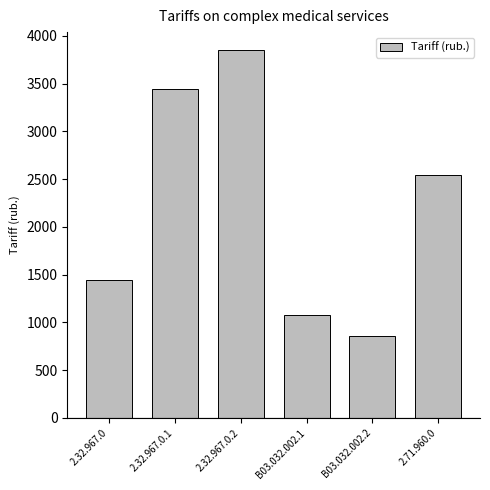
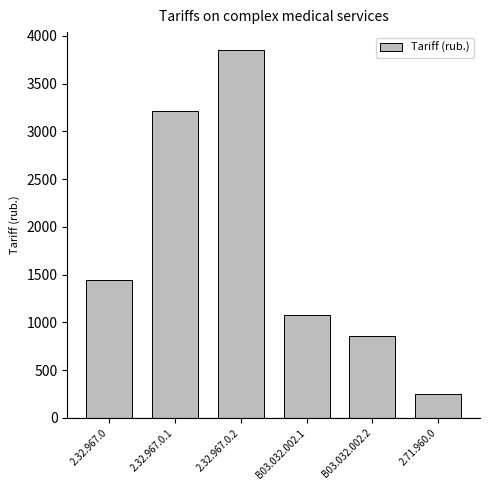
2.32.967.0.1: 3400 -> 3200
2.71.960.0: 2500 -> 300
